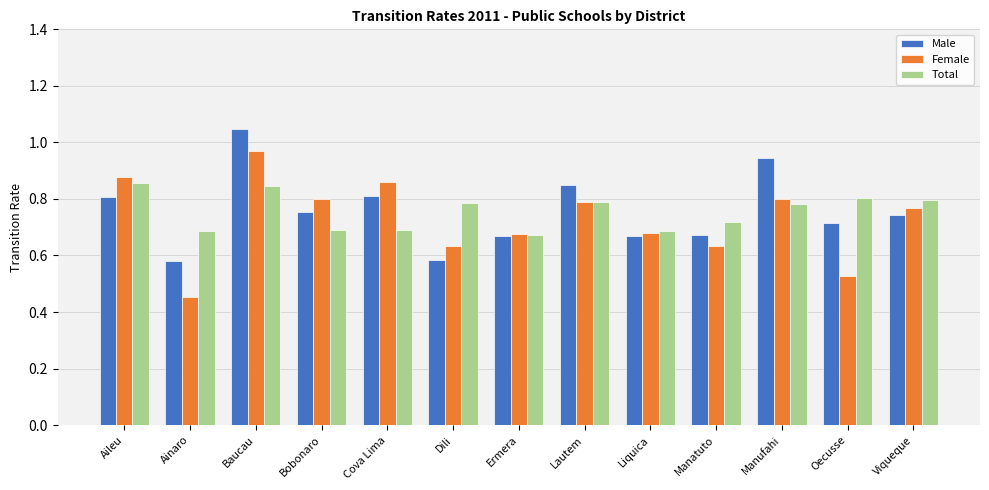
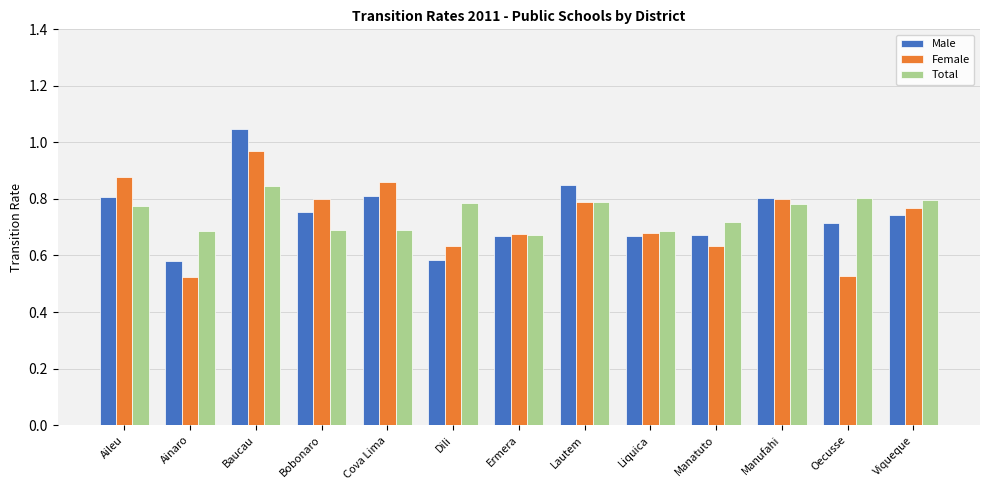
Total, Aileu: 0.86 -> 0.78
Female, Ainaro: 0.45 -> 0.53
Male, Manufahi: 0.94 -> 0.80
